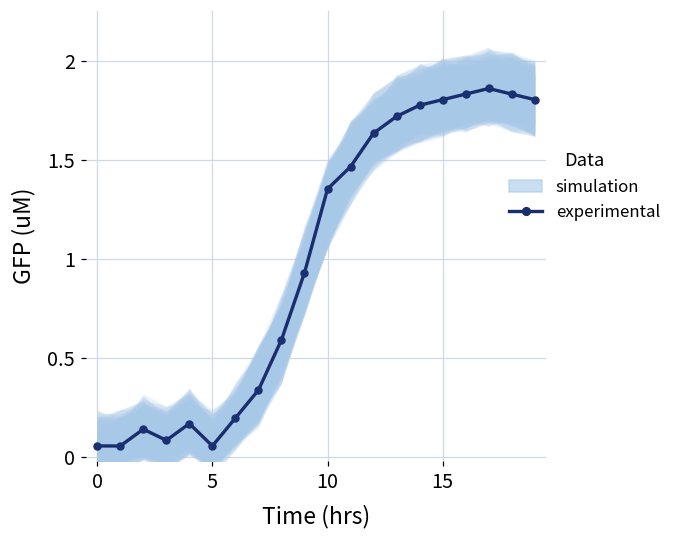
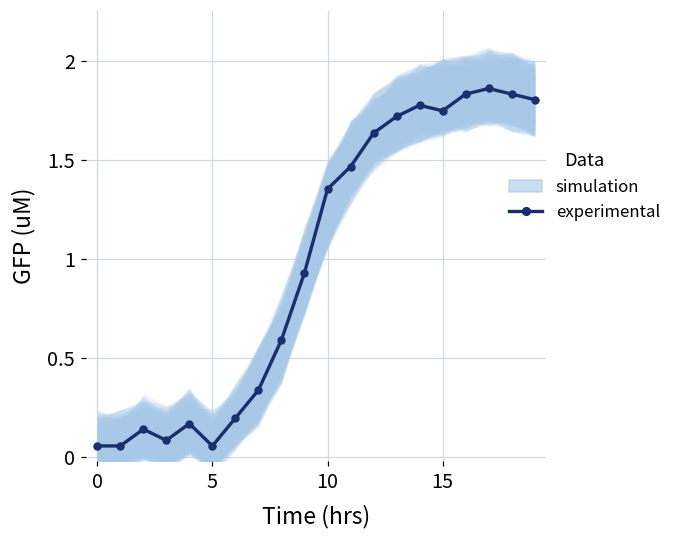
experimental, 15: 1.80 -> 1.75
